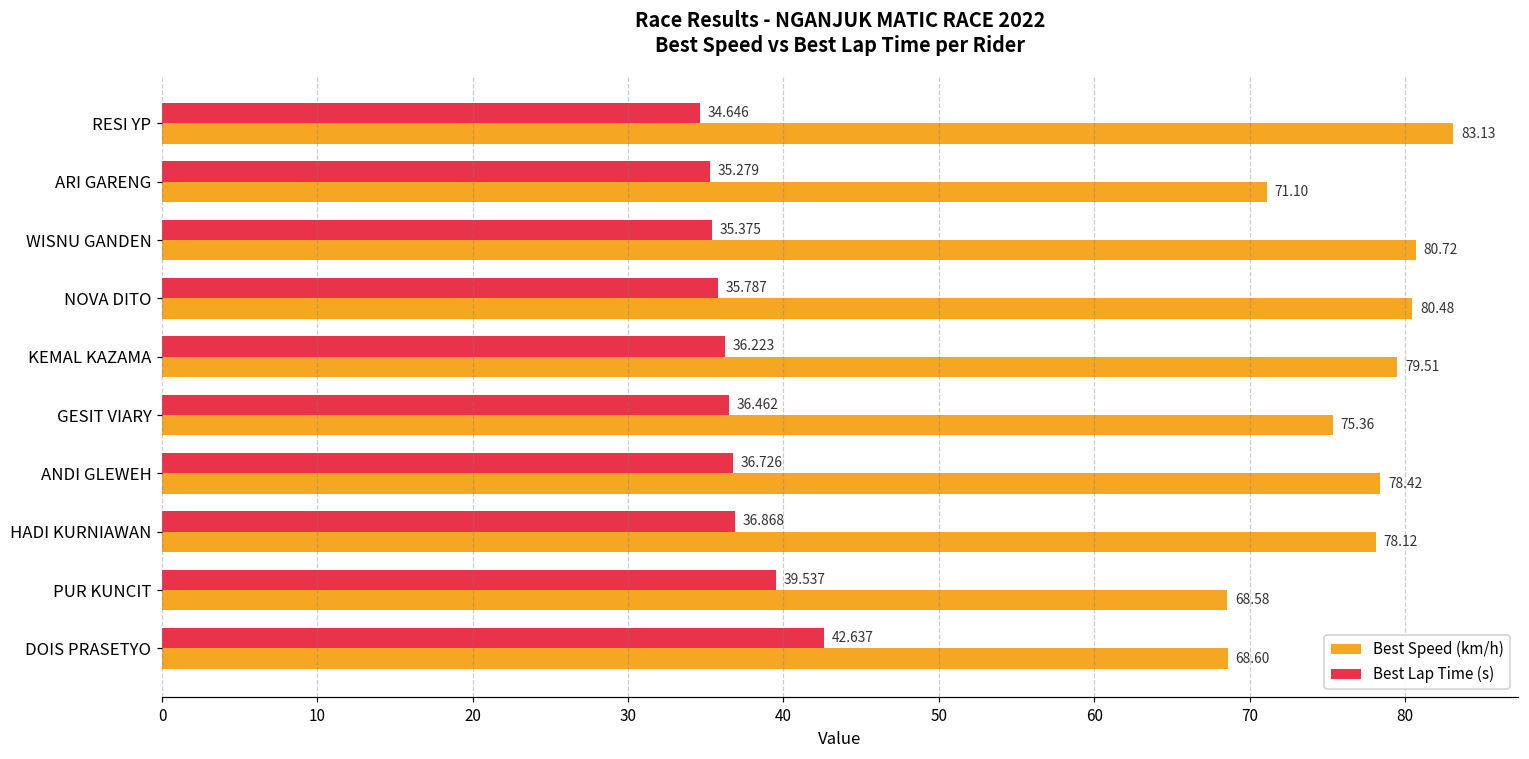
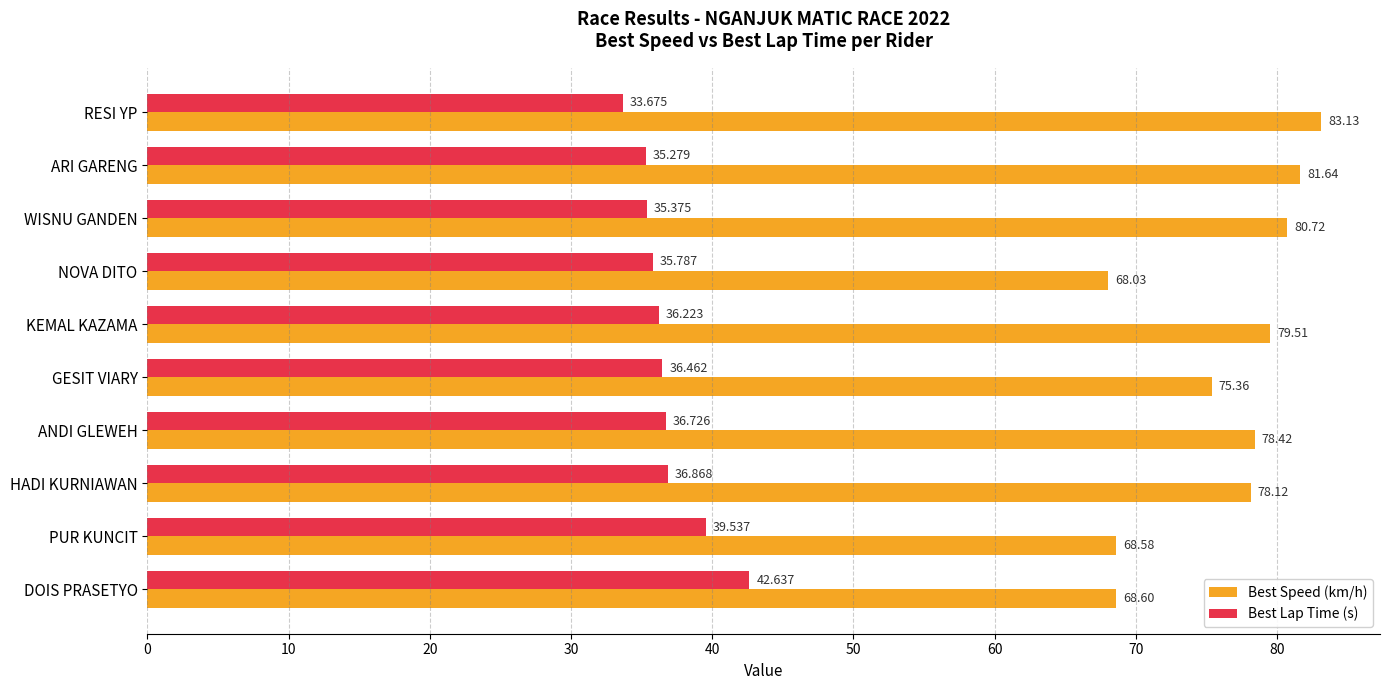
Best Lap Time (s), RESI YP: 34.646 -> 33.675
Best Speed (km/h), ARI GARENG: 71.10 -> 81.64
Best Speed (km/h), NOVA DITO: 80.48 -> 68.03
